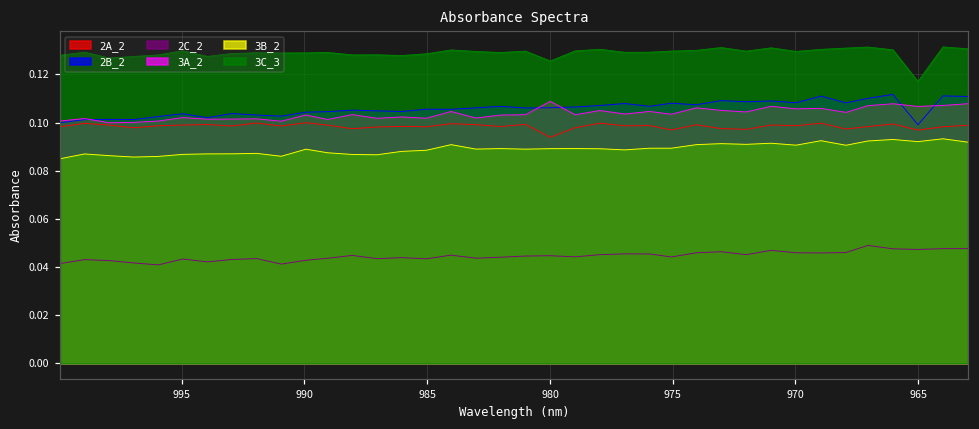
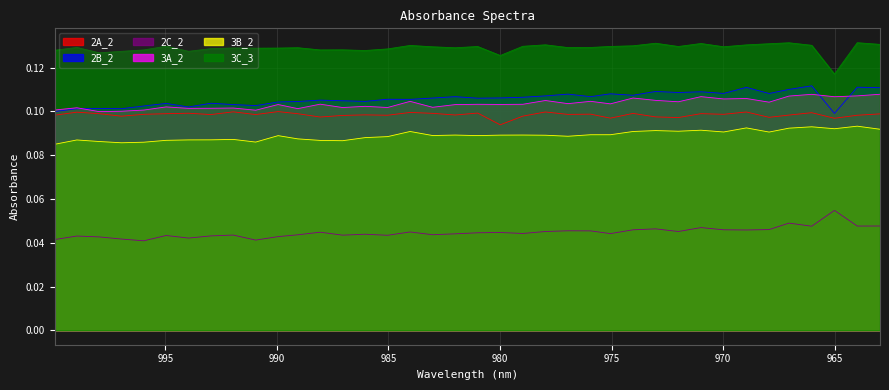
3A_2, 980: 0.109 -> 0.103
2C_2, 965: 0.047 -> 0.055
